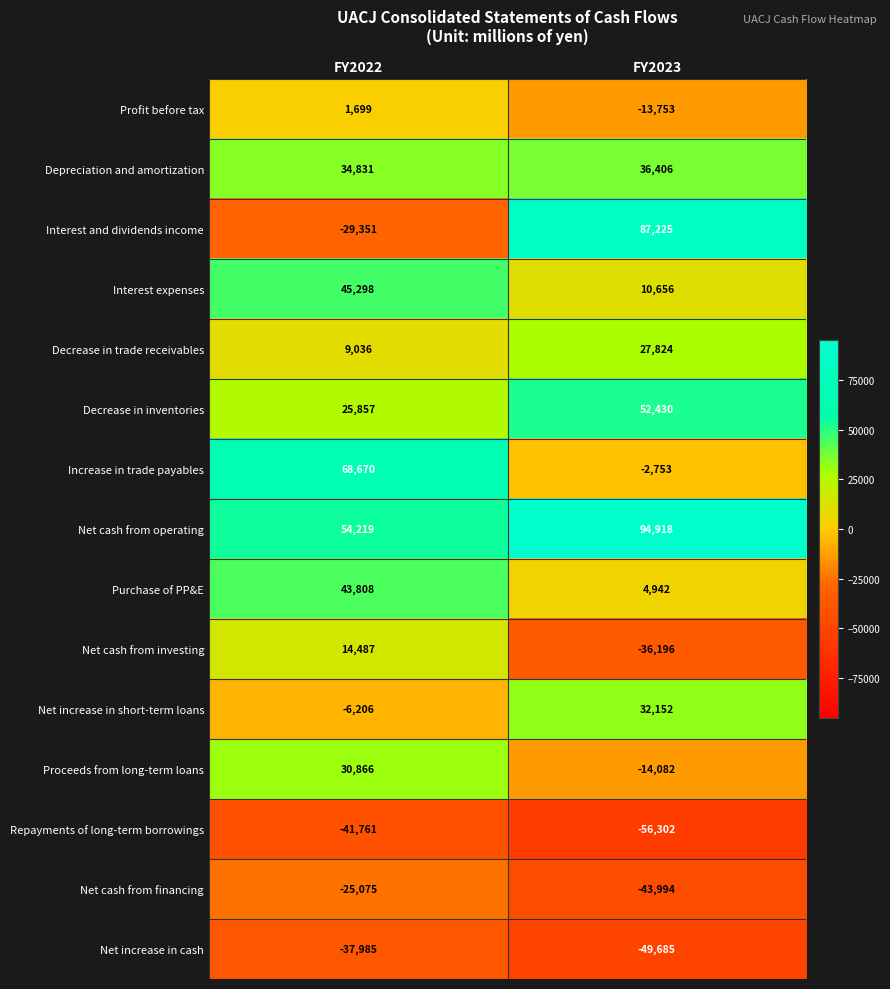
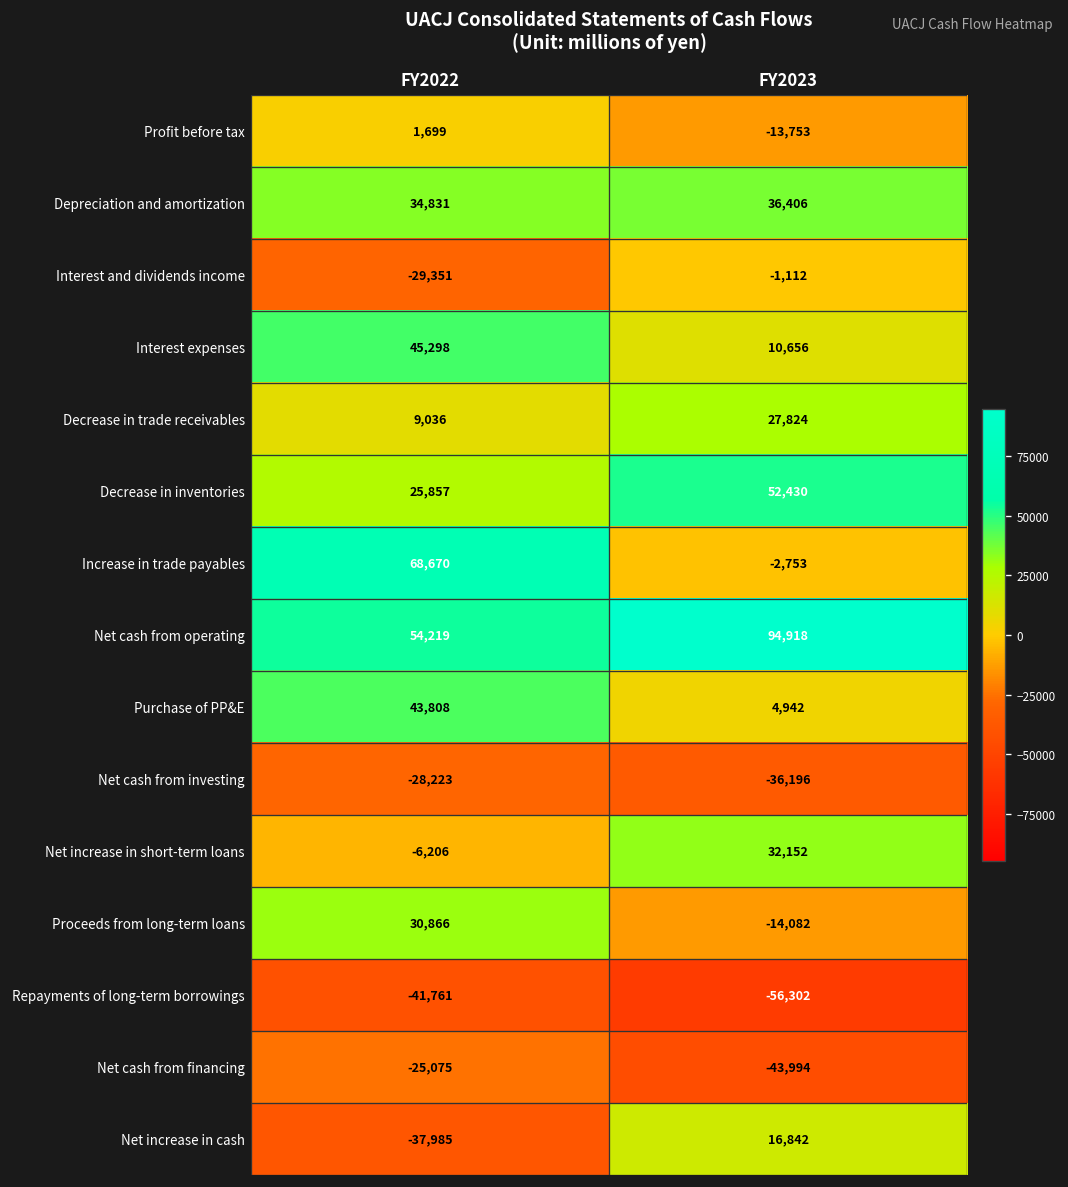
Interest and dividends income, FY2023: 87,225 -> -1,112
Net cash from investing, FY2022: 14,487 -> -28,223
Net increase in cash, FY2023: -49,685 -> 16,842
